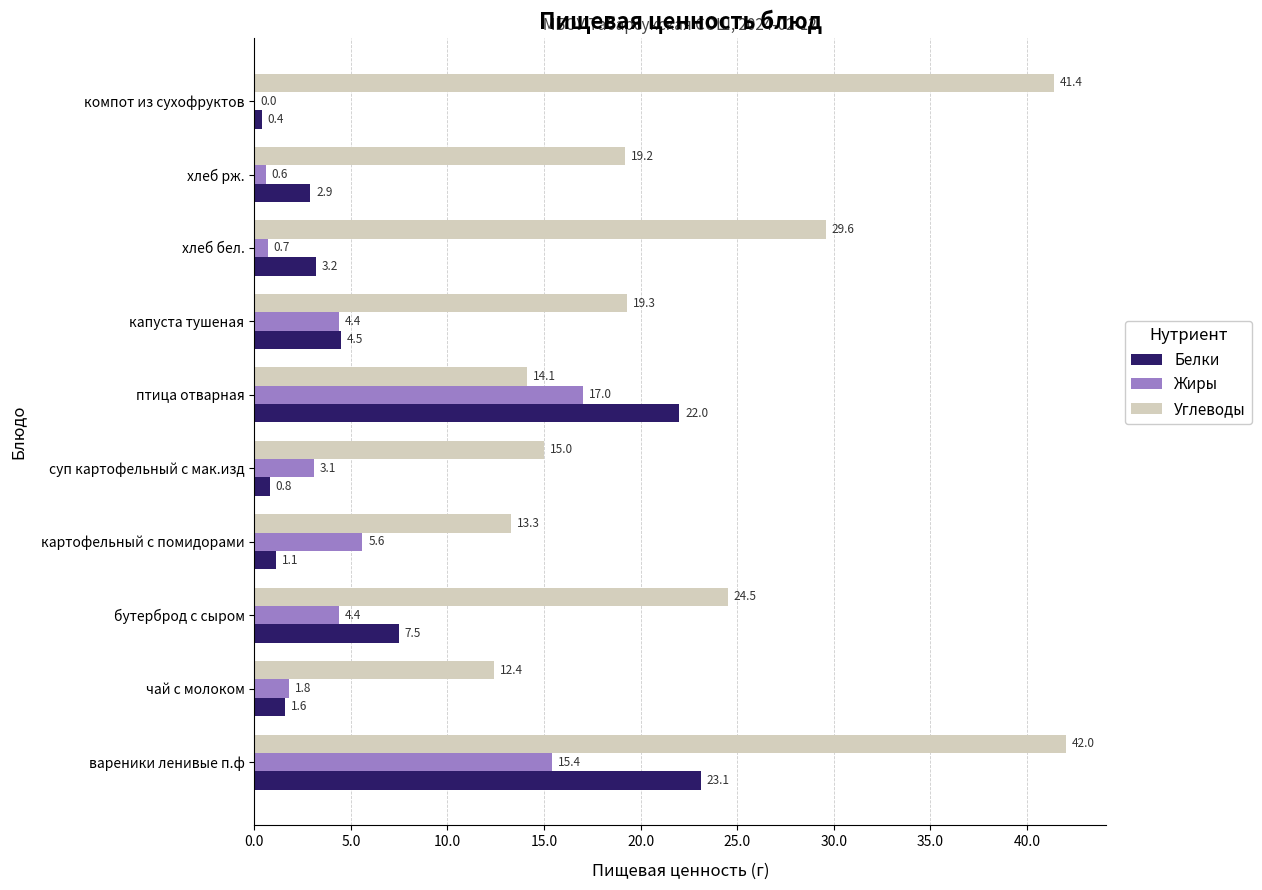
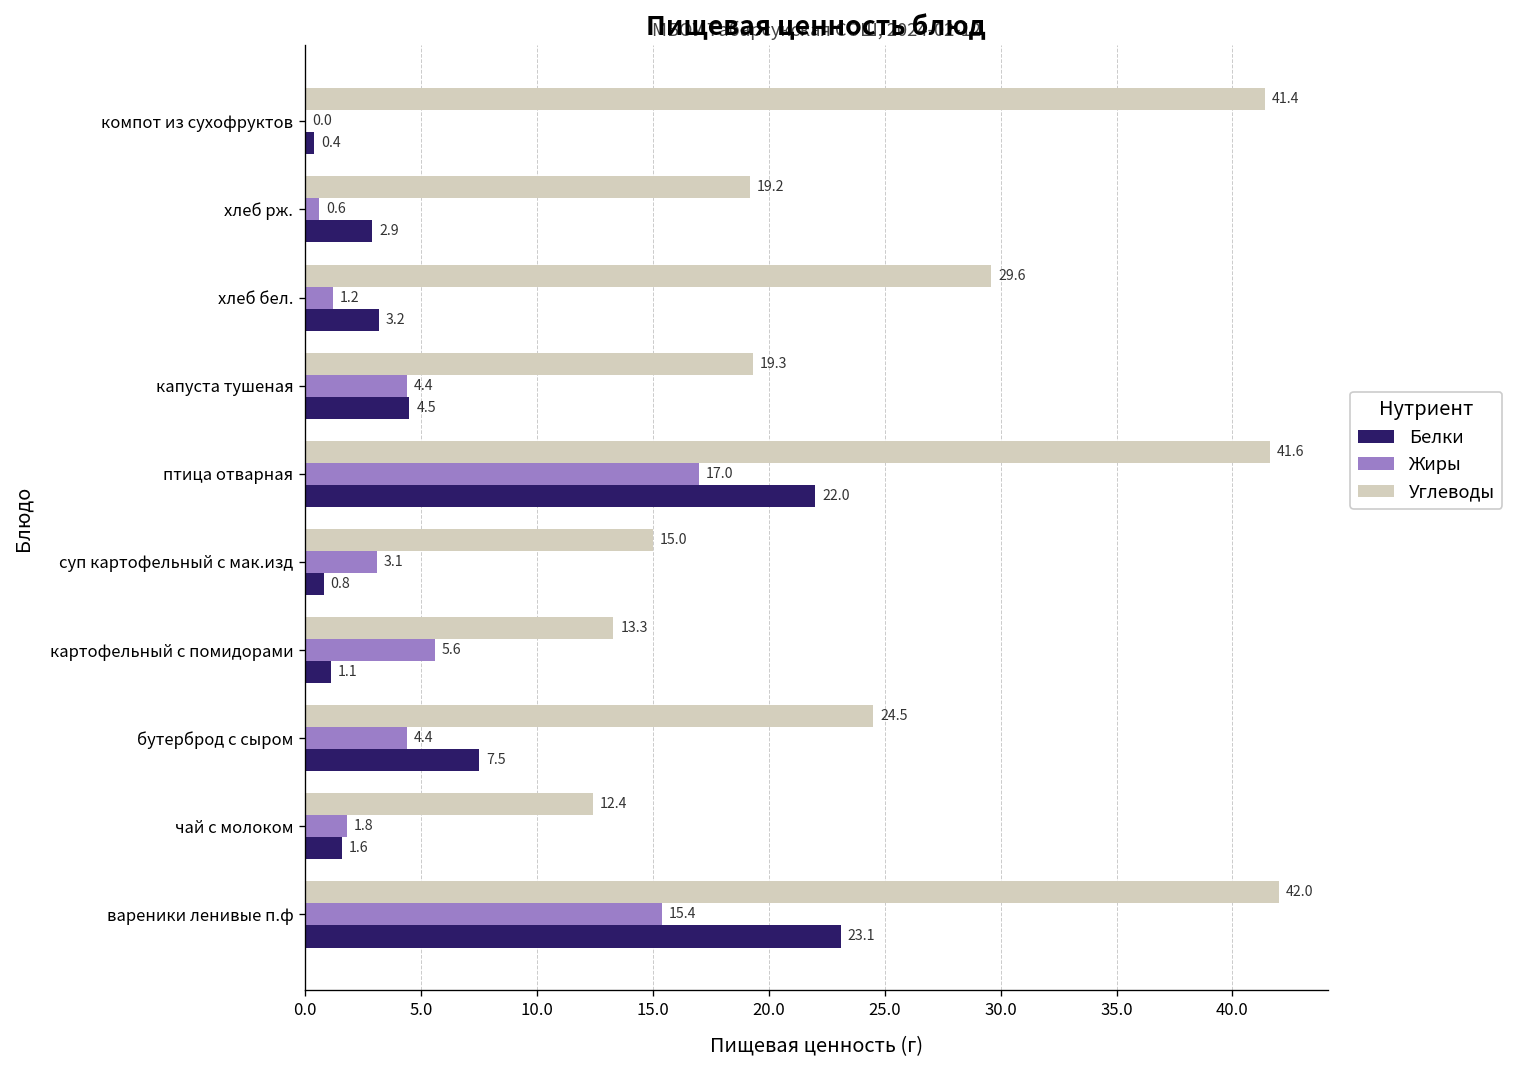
Жиры, хлеб бел.: 0.7 -> 1.2
Углеводы, птица отварная: 14.1 -> 41.6
